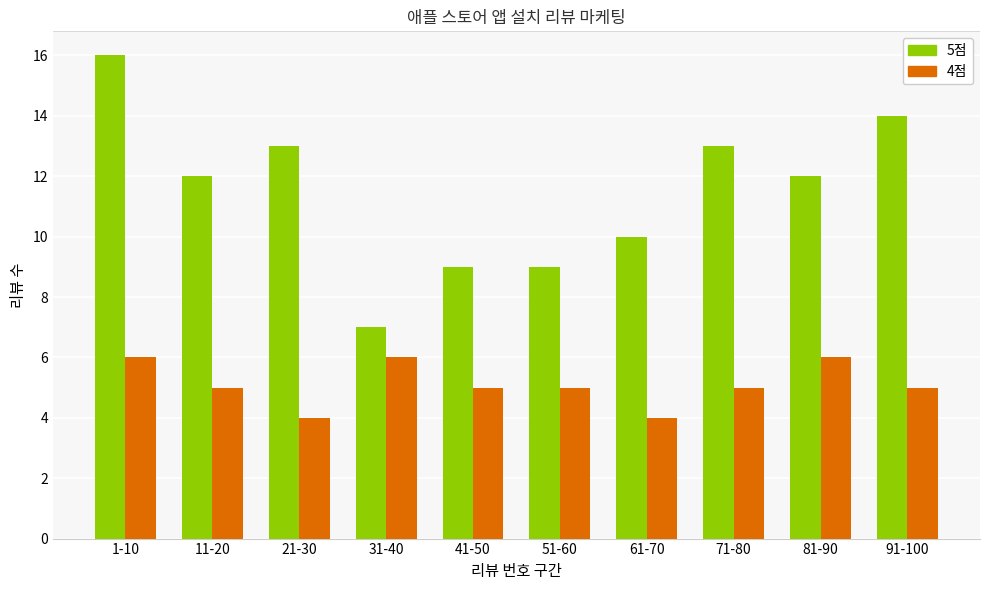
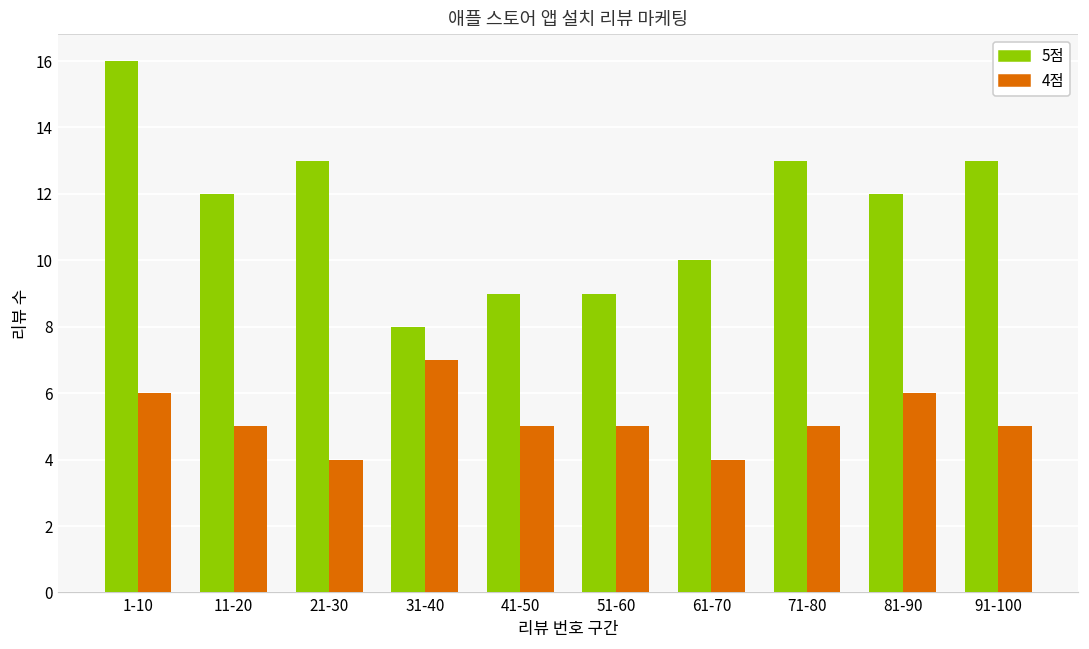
5점, 31-40: 7 -> 8
4점, 31-40: 6 -> 7
5점, 91-100: 14 -> 13
